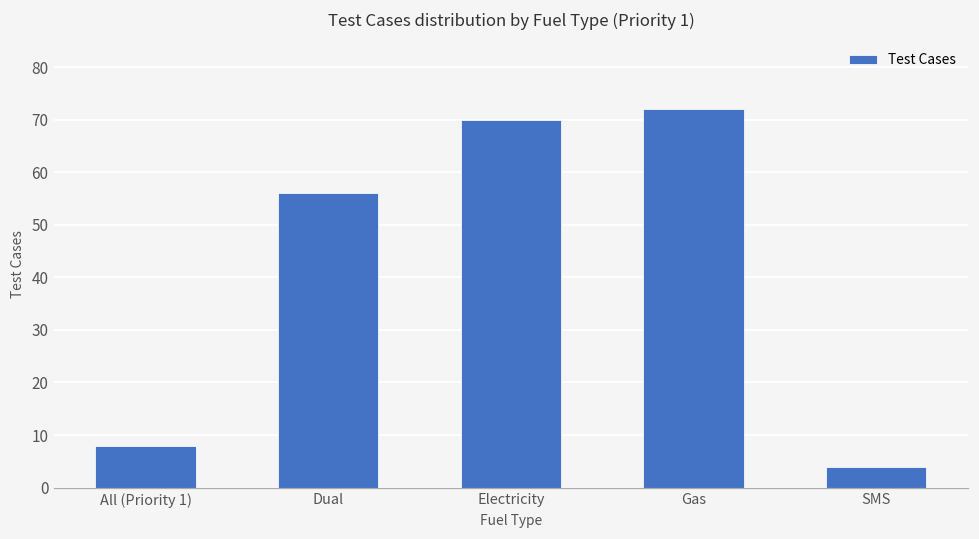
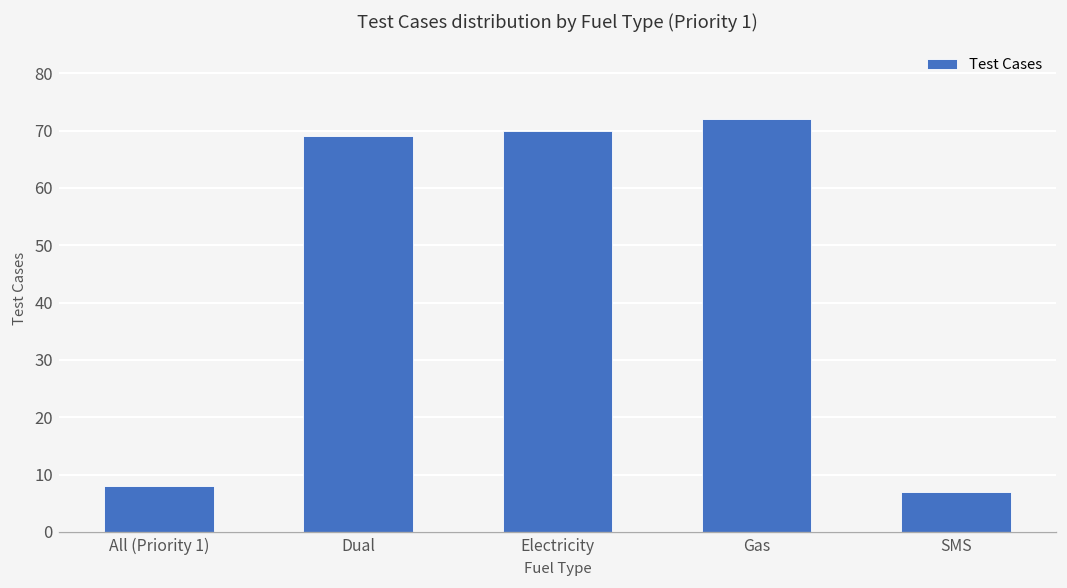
Dual: 56 -> 69
SMS: 4 -> 7
